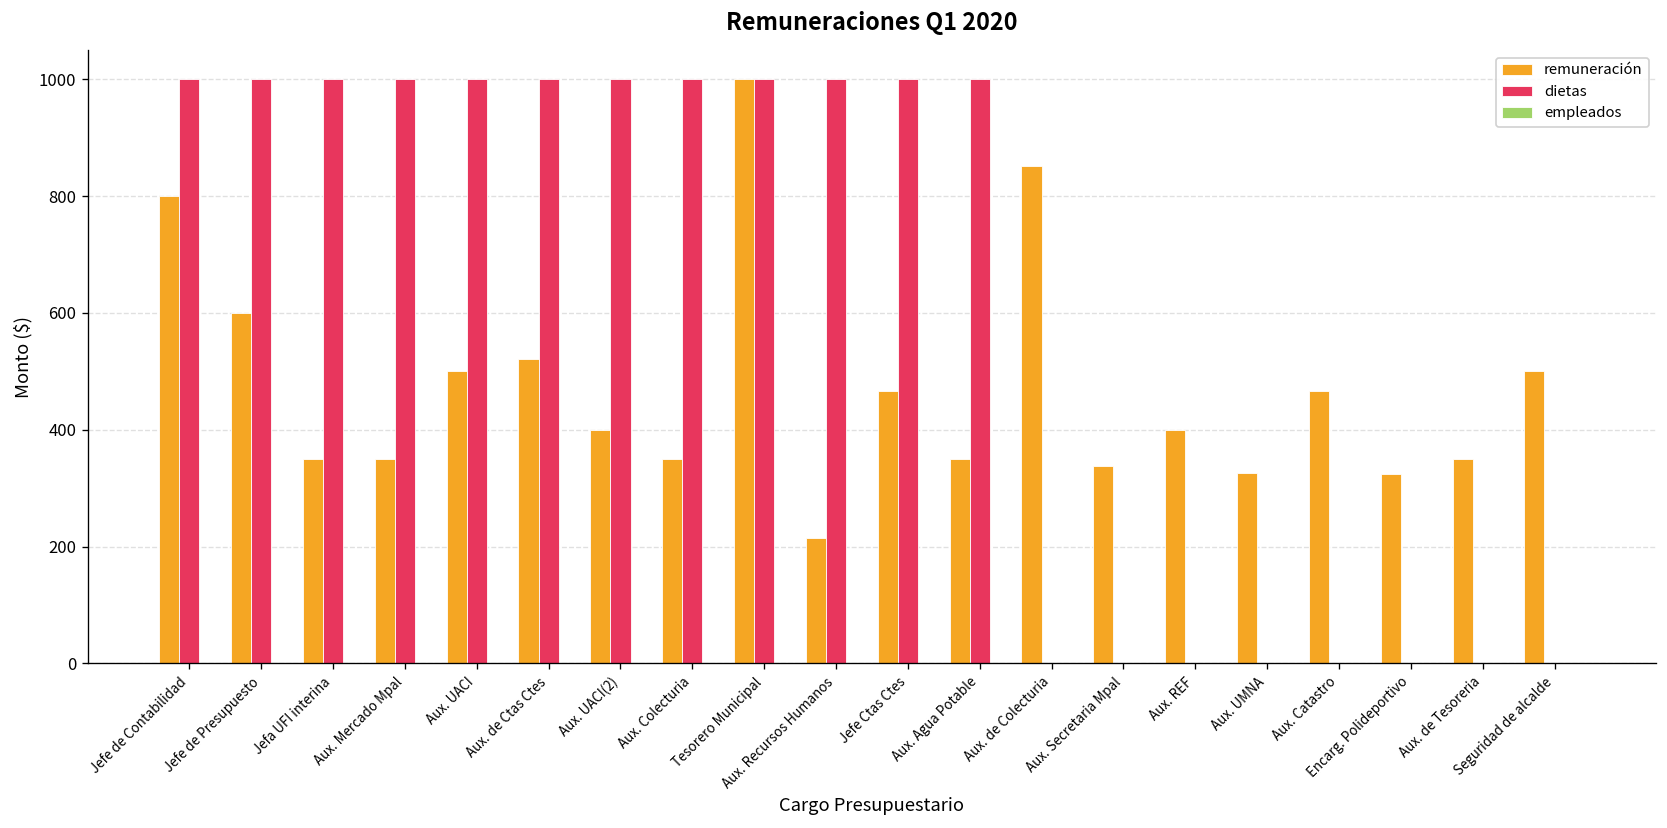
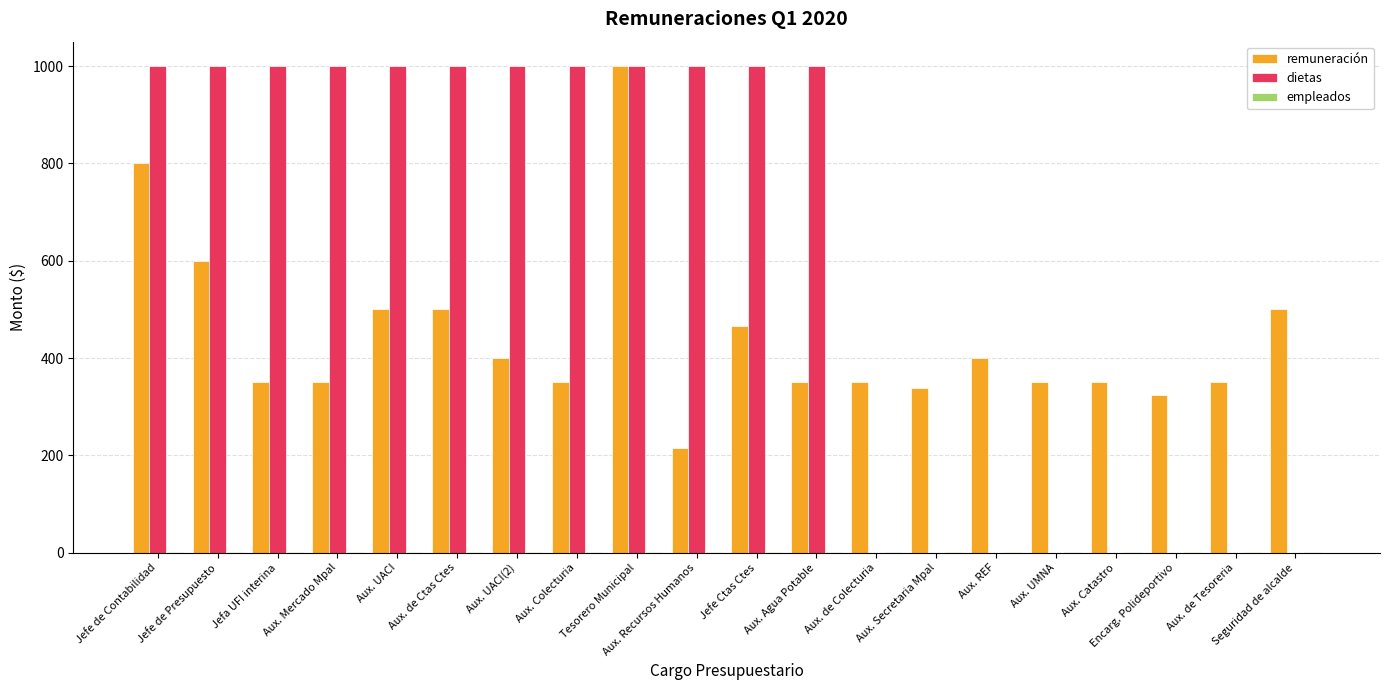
remuneración, Aux. de Ctas Ctes: 520 -> 500
remuneración, Aux. de Colecturia: 850 -> 350
remuneración, Aux. UMNA: 330 -> 350
remuneración, Aux. Catastro: 470 -> 350
